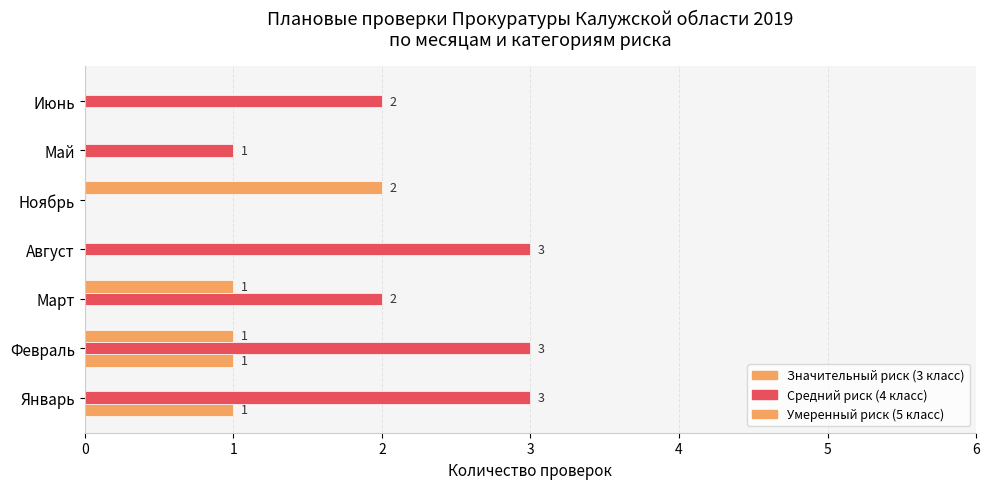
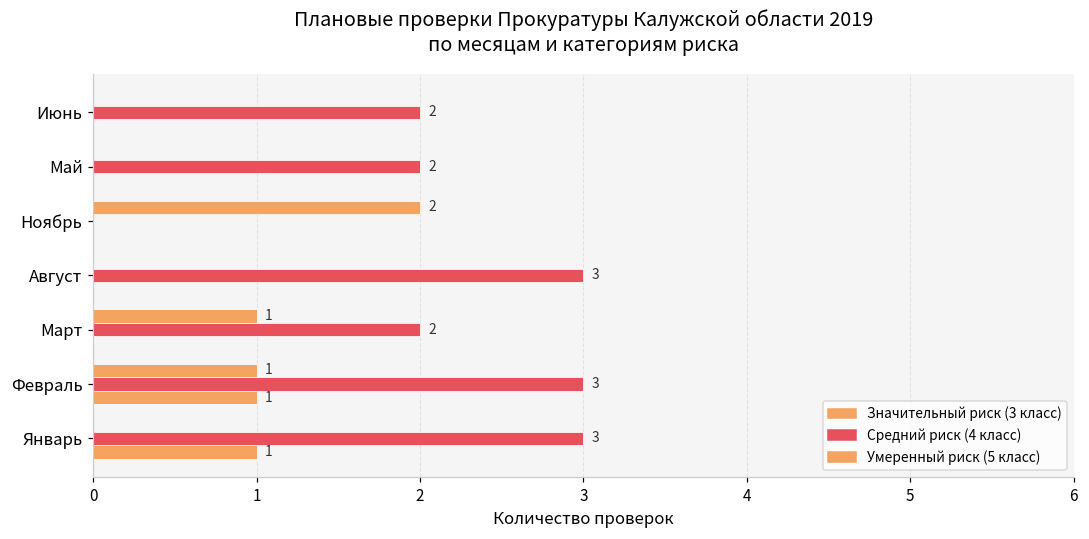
Средний риск (4 класс), Май: 1 -> 2
